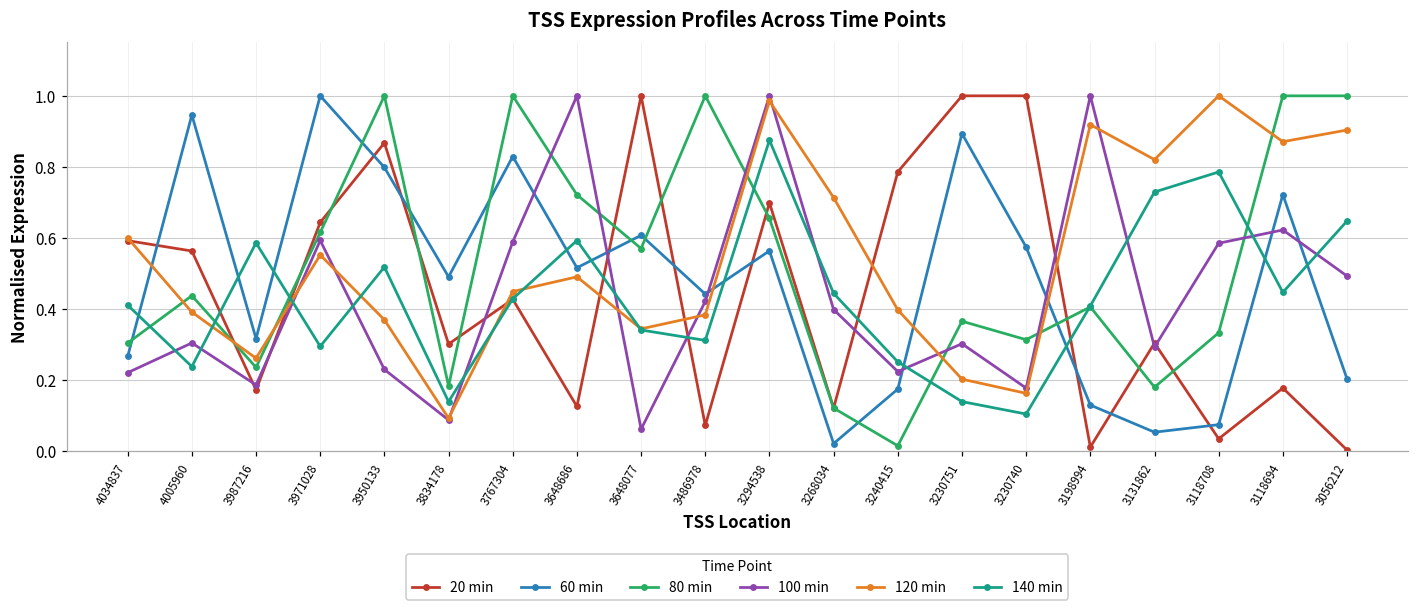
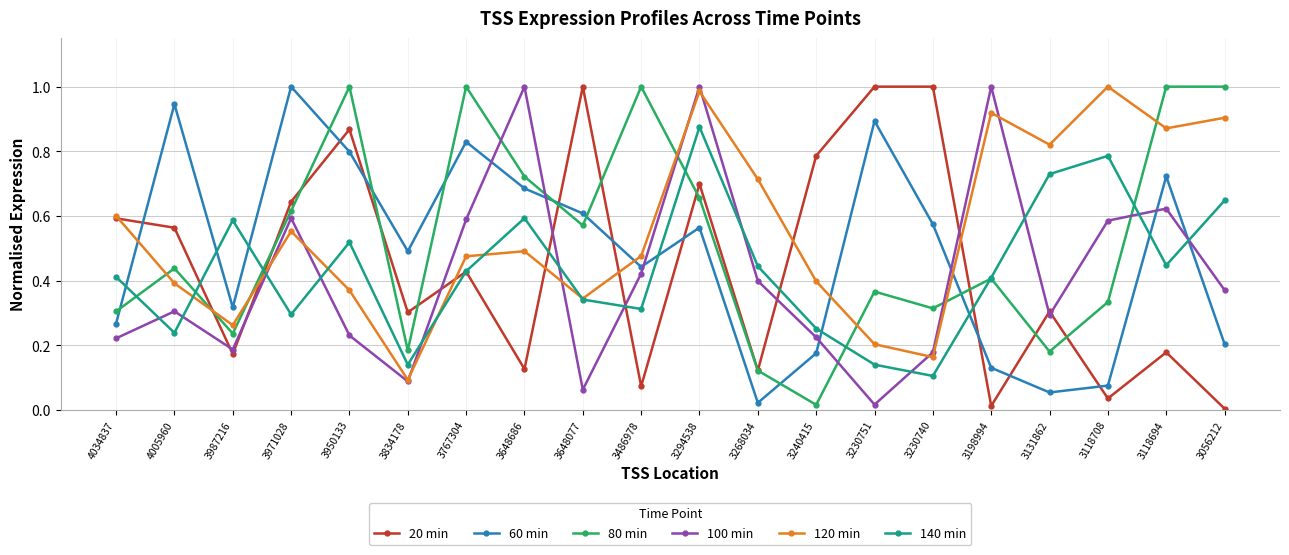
120 min, 3767304: 0.45 -> 0.48
60 min, 3648686: 0.52 -> 0.69
120 min, 3486978: 0.38 -> 0.48
100 min, 3230751: 0.30 -> 0.02
100 min, 3056212: 0.49 -> 0.37
